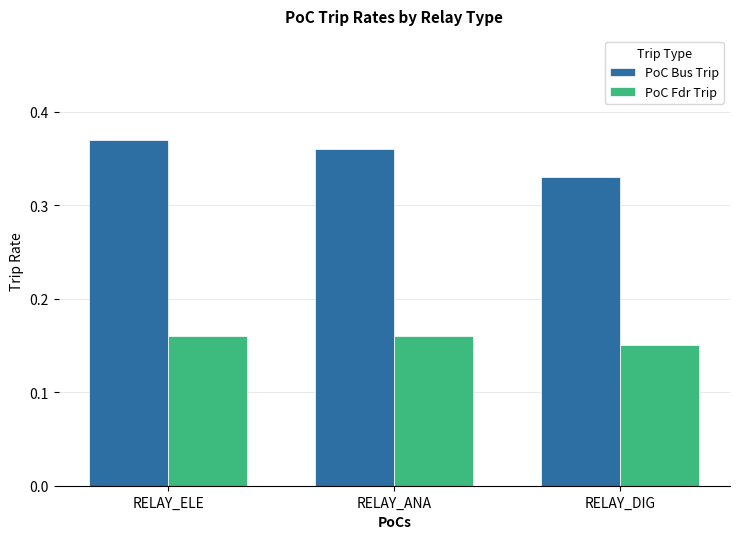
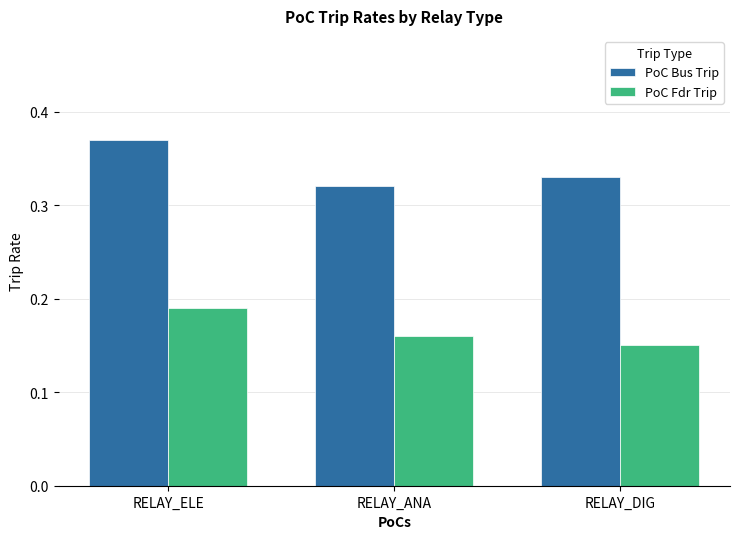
PoC Fdr Trip, RELAY_ELE: 0.16 -> 0.19
PoC Bus Trip, RELAY_ANA: 0.36 -> 0.32
